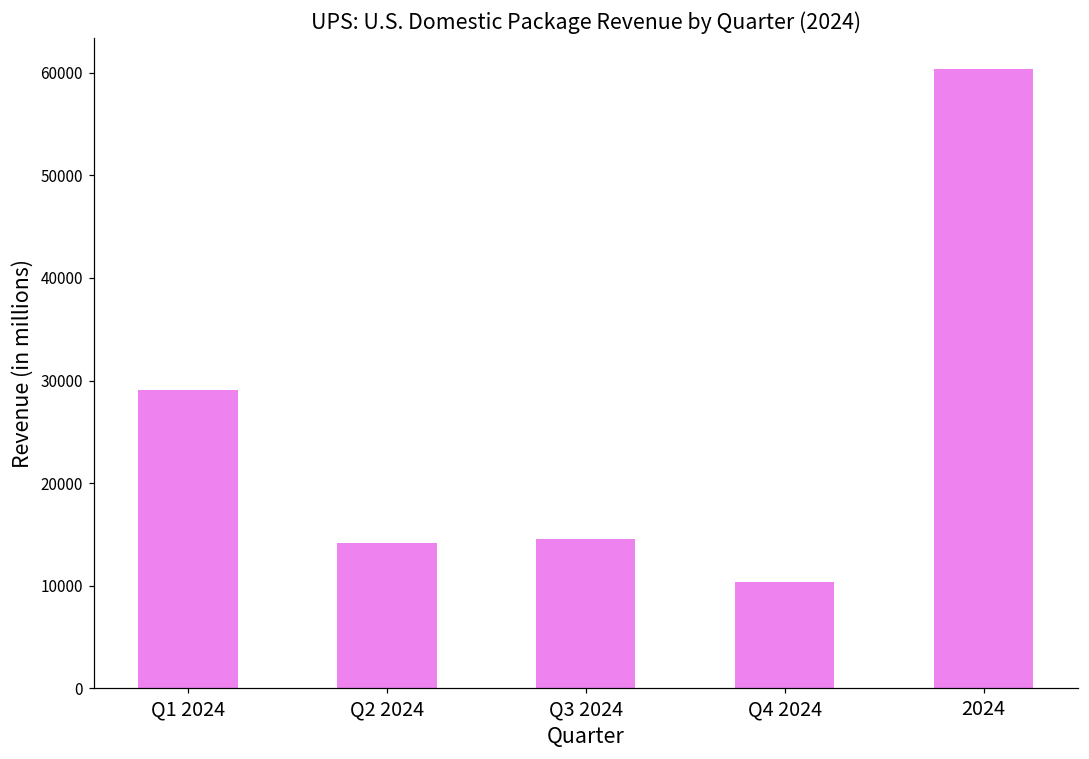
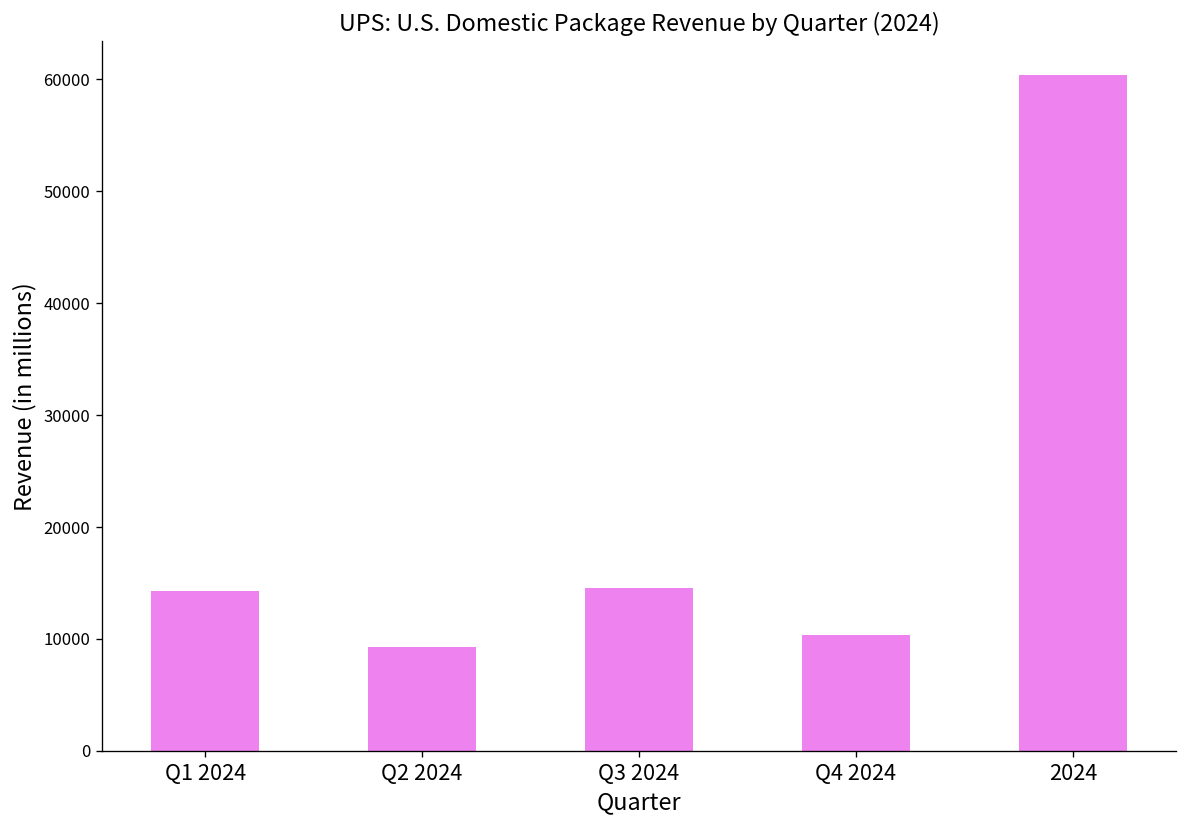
Q1 2024: 29000 -> 14000
Q2 2024: 14000 -> 9000
